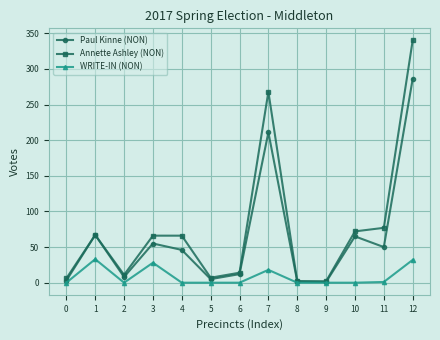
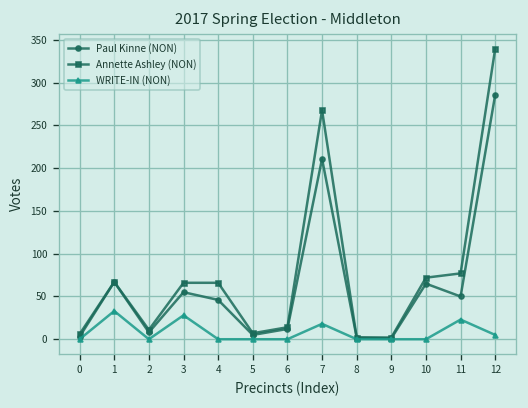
WRITE-IN (NON), 11: 0 -> 20
WRITE-IN (NON), 12: 30 -> 10
